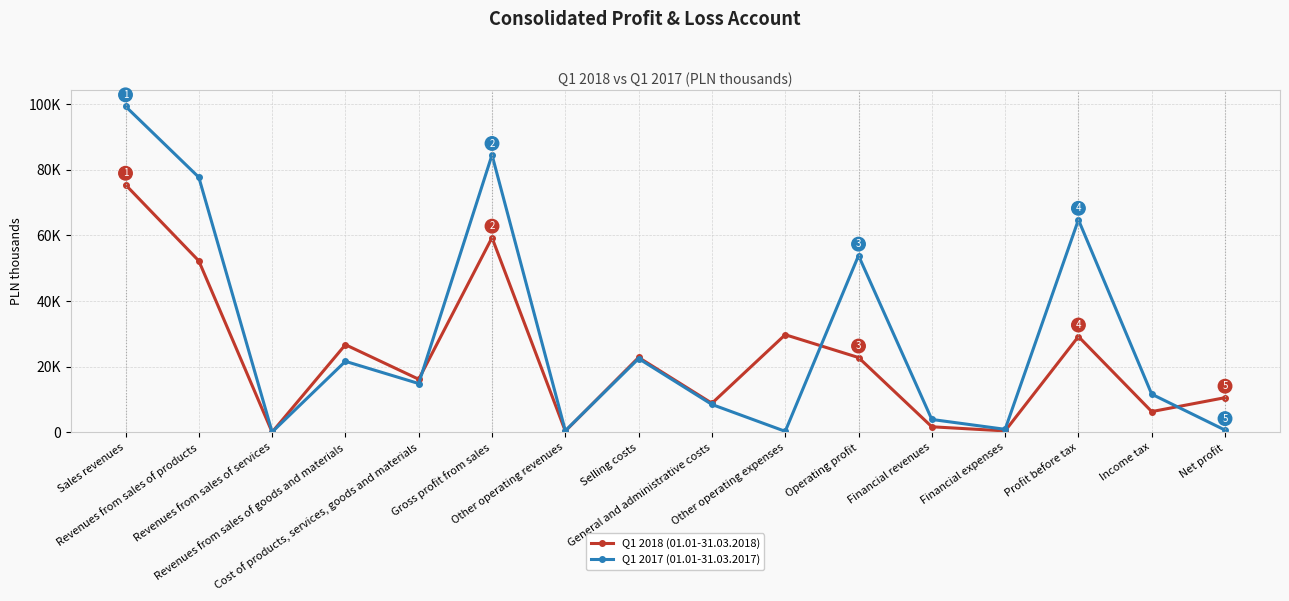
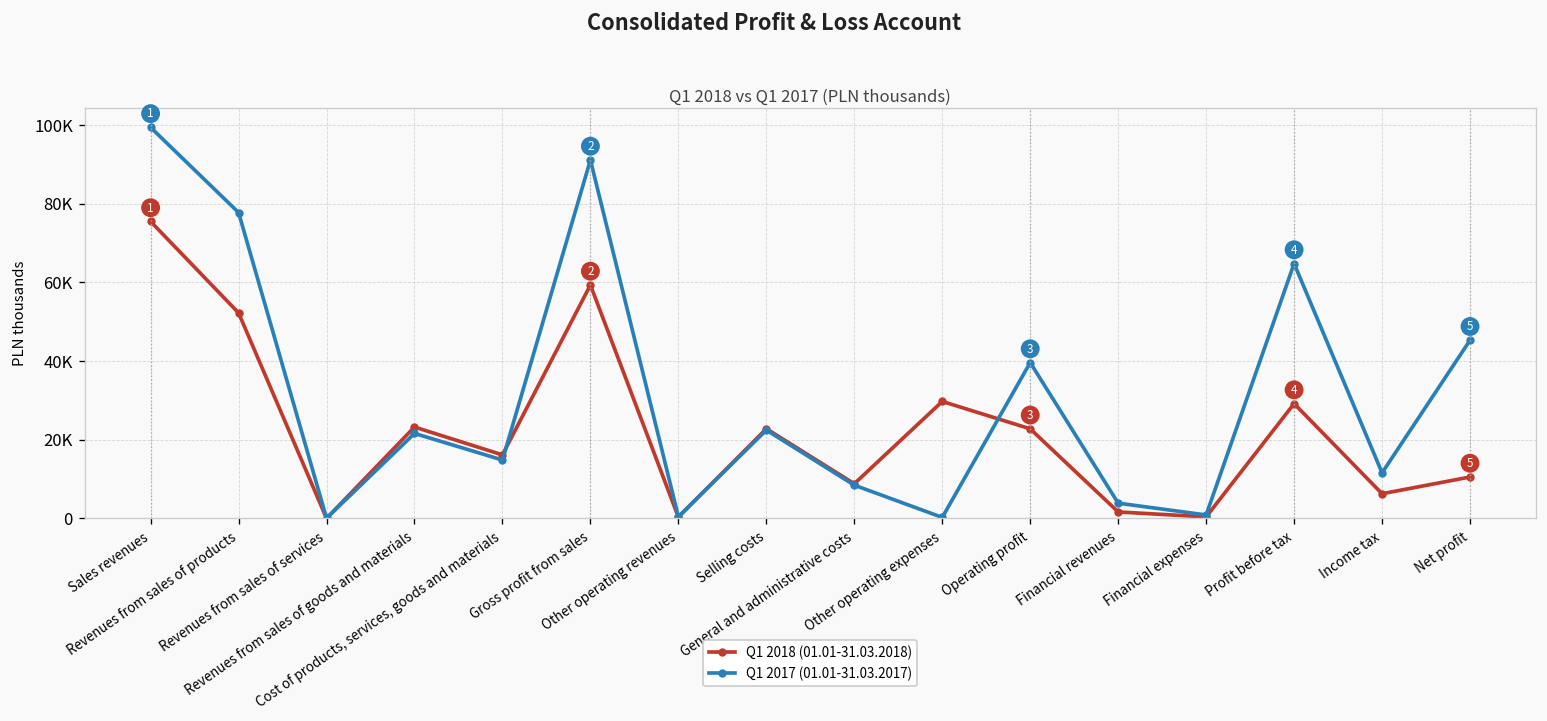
Q1 2018 (01.01-31.03.2018), Revenues from sales of goods and materials: 27000 -> 23000
Q1 2017 (01.01-31.03.2017), Gross profit from sales: 85000 -> 91000
Q1 2017 (01.01-31.03.2017), Operating profit: 54000 -> 40000
Q1 2017 (01.01-31.03.2017), Net profit: 1000 -> 45000
